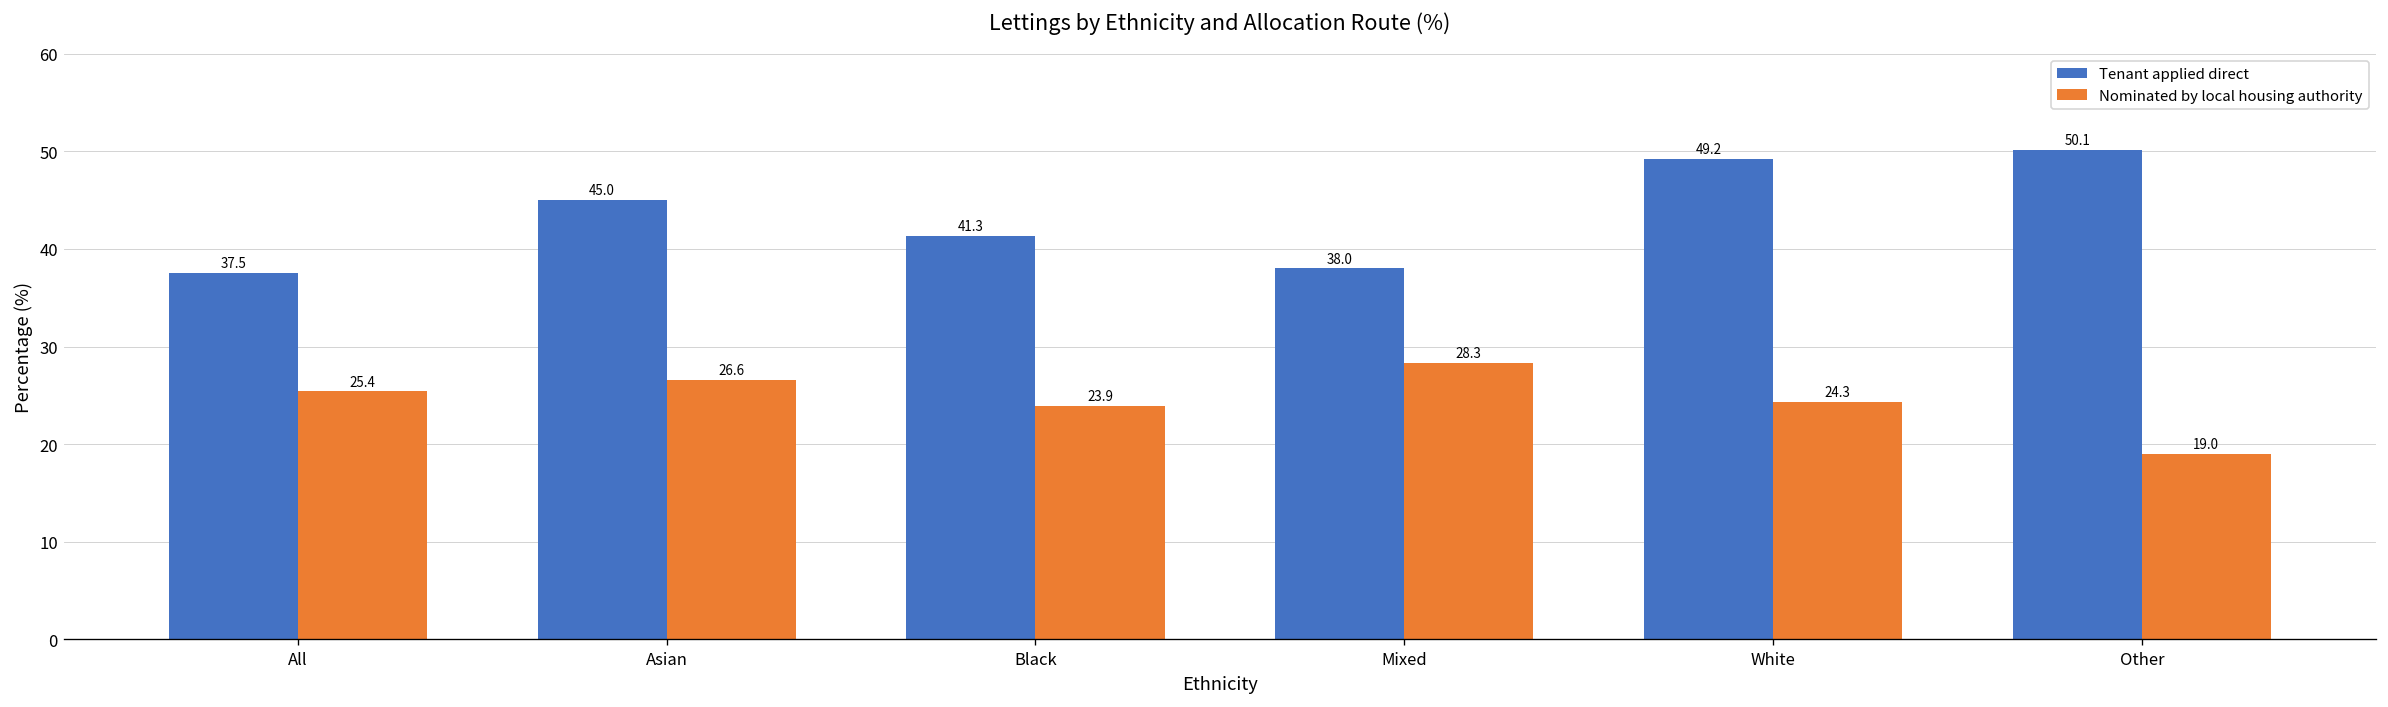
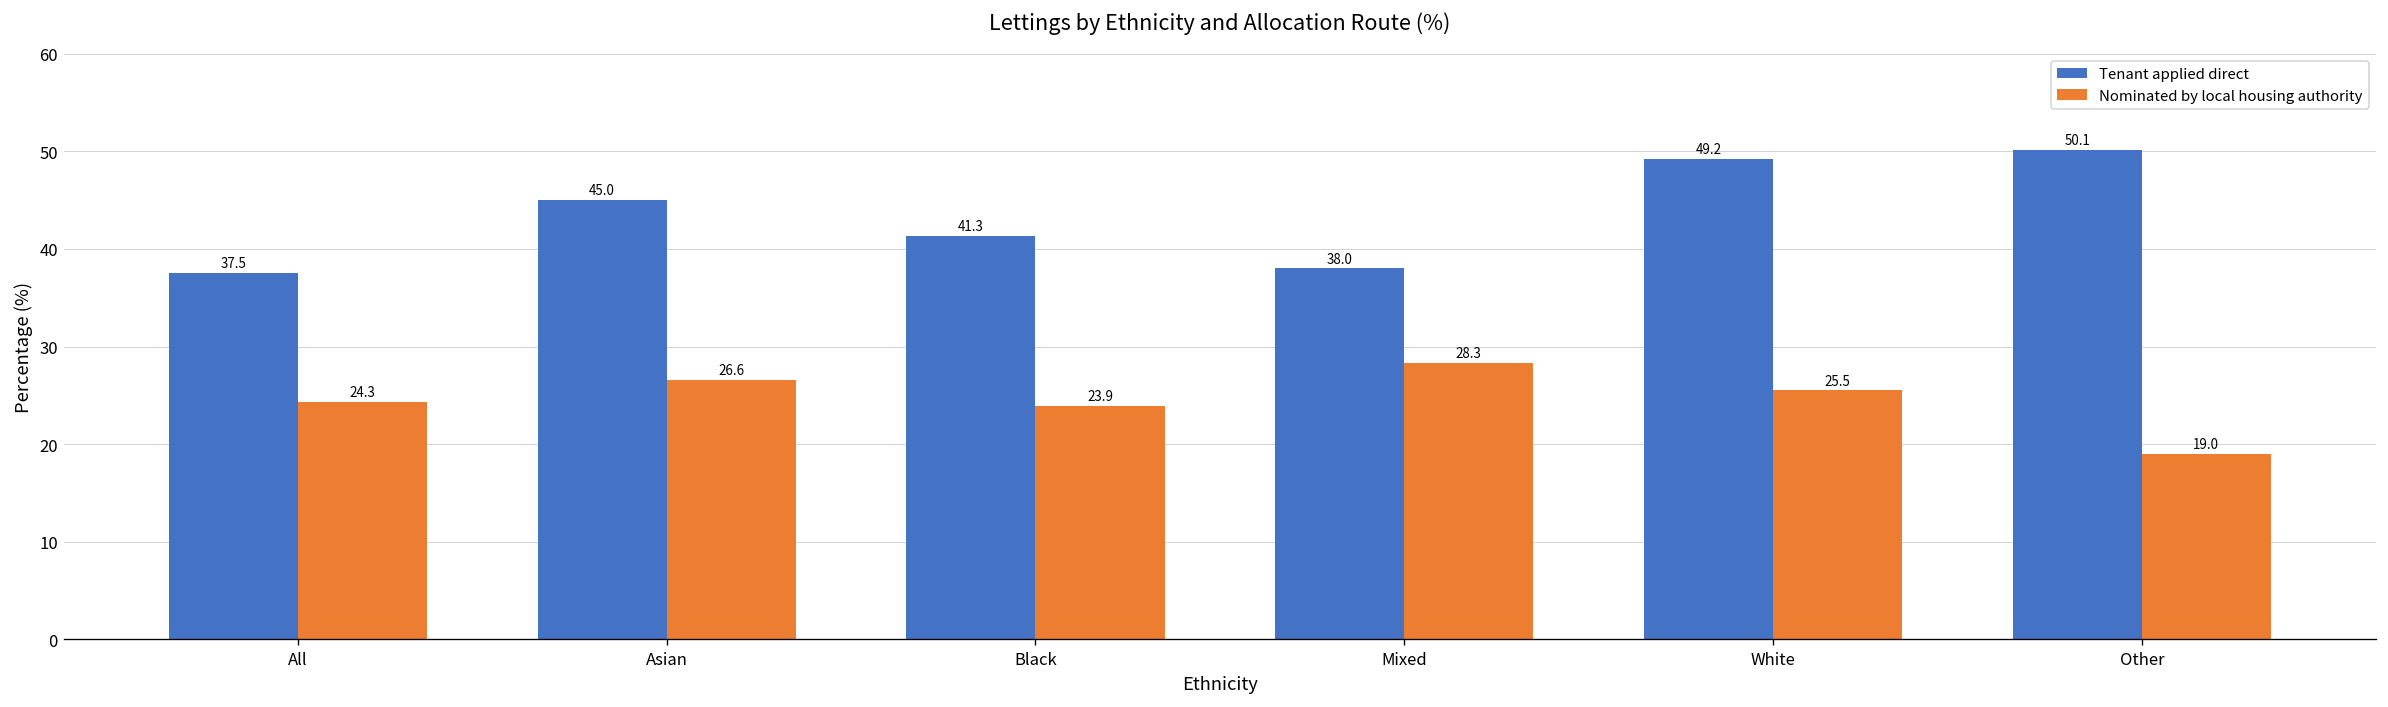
Nominated by local housing authority, All: 25.4 -> 24.3
Nominated by local housing authority, White: 24.3 -> 25.5
